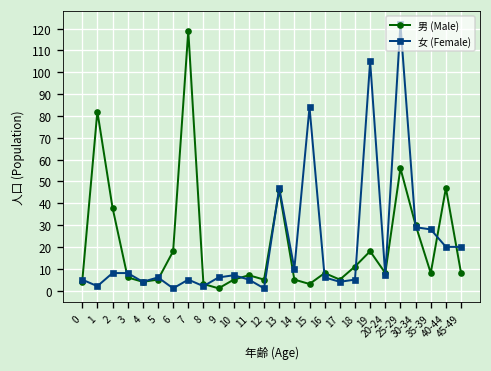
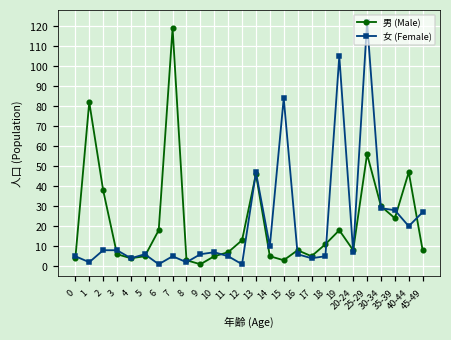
男 (Male), 12: 5 -> 13
男 (Male), 35-39: 8 -> 24
女 (Female), 45-49: 20 -> 27
